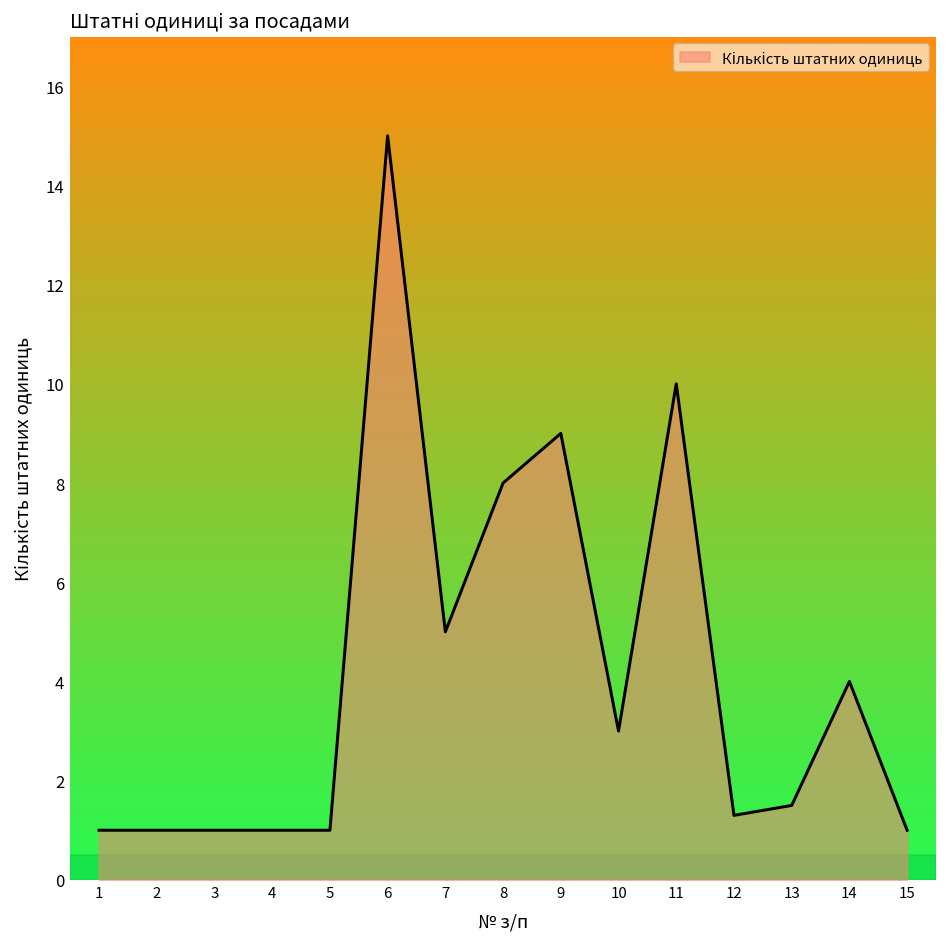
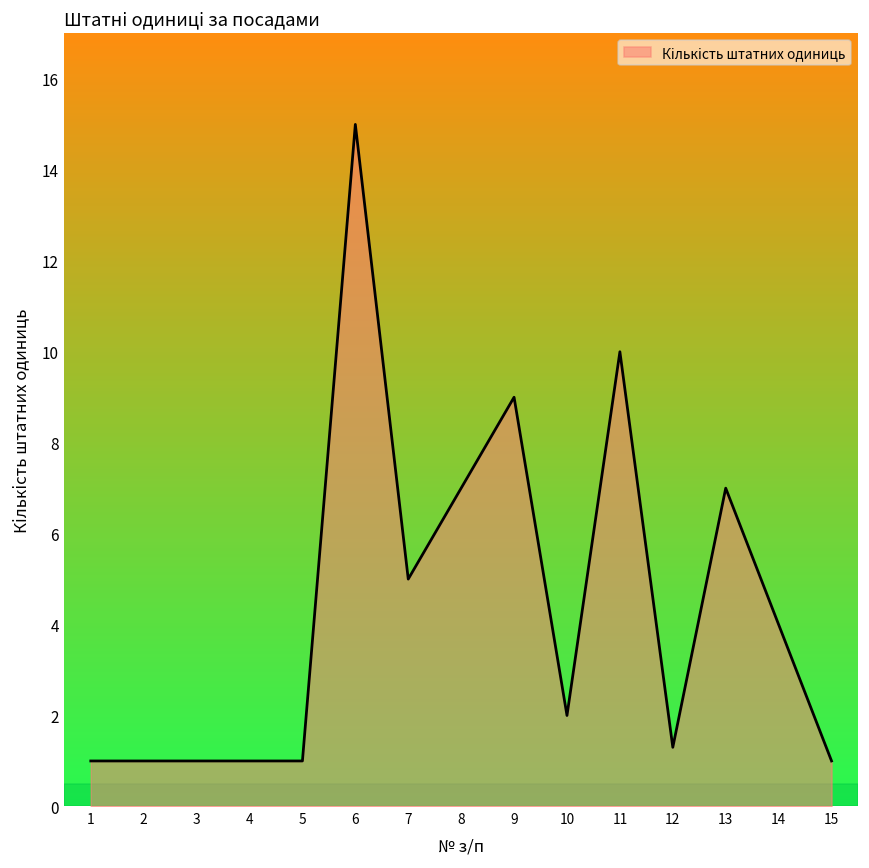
8: 8 -> 7
10: 3 -> 2
13: 1.5 -> 7.0
